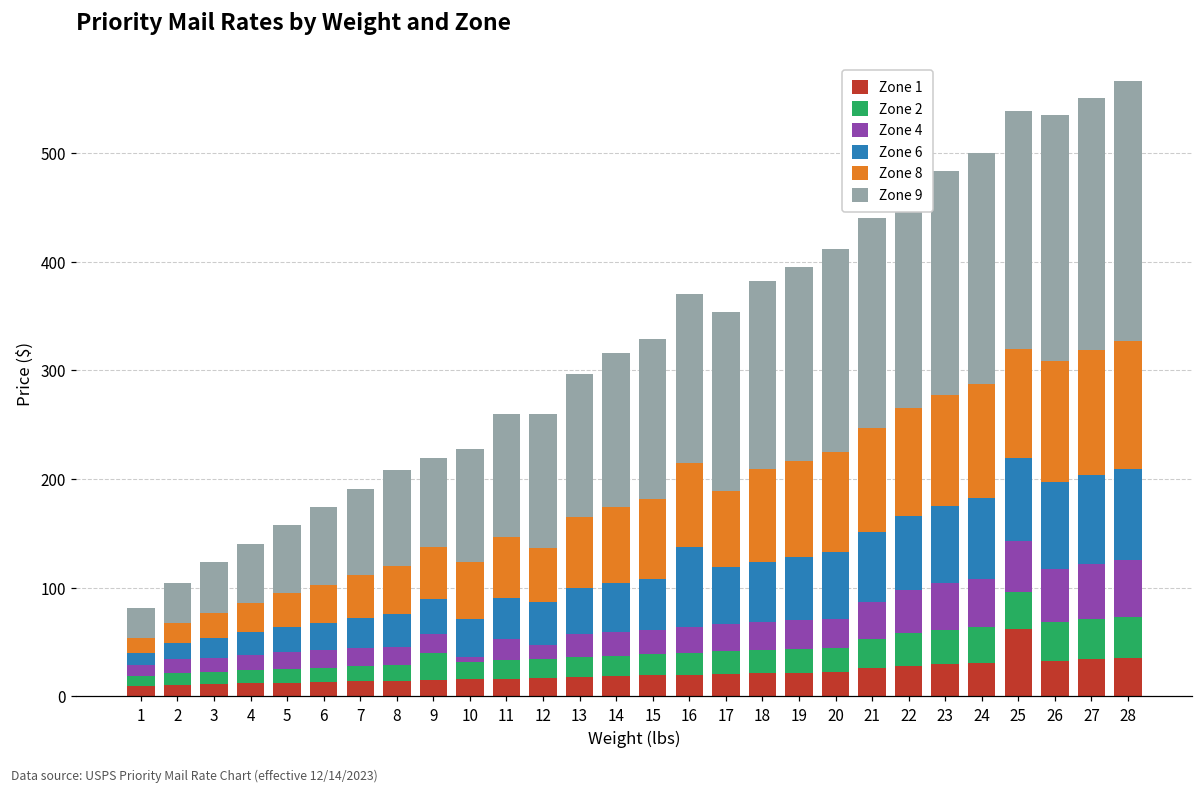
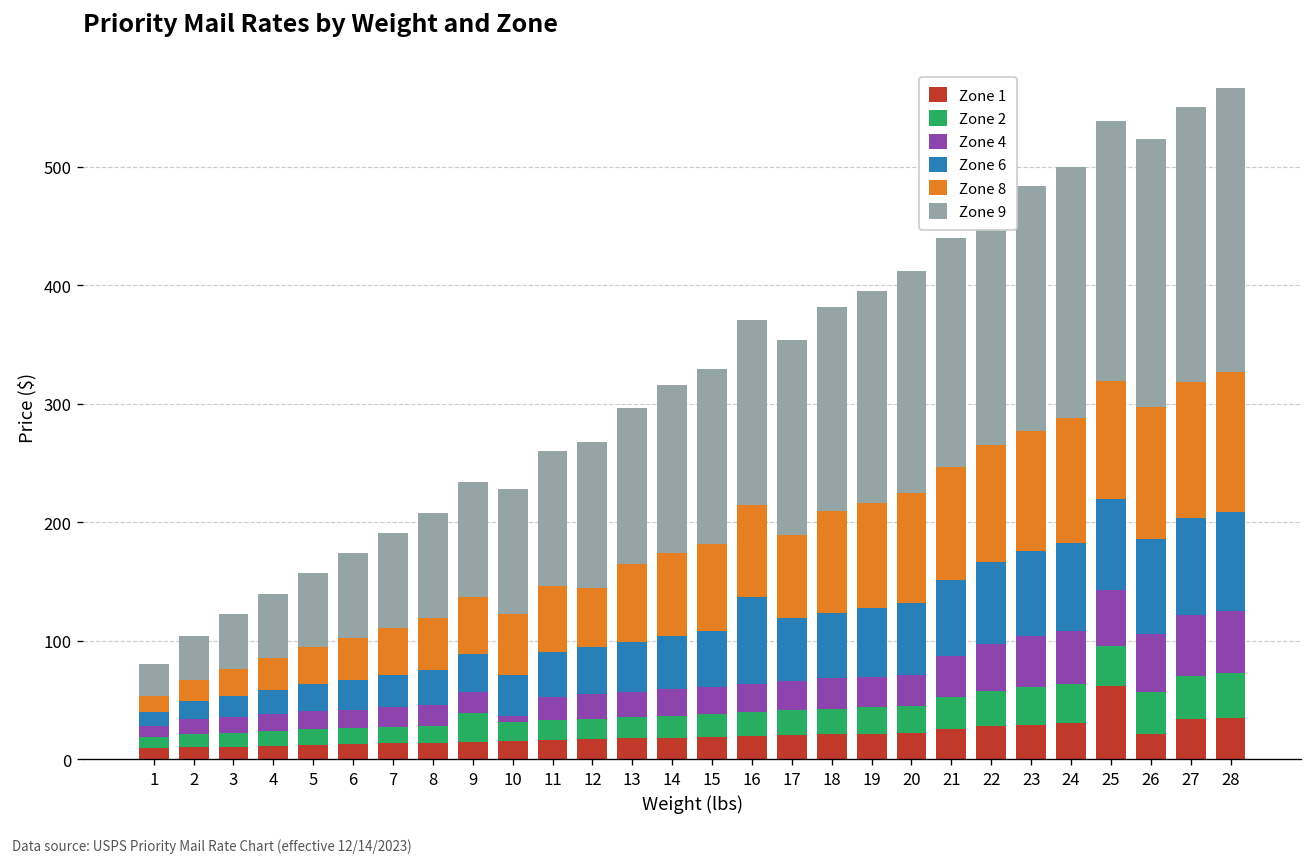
Zone 9, 9: 80 -> 100
Zone 4, 12: 10 -> 20
Zone 1, 26: 30 -> 20
